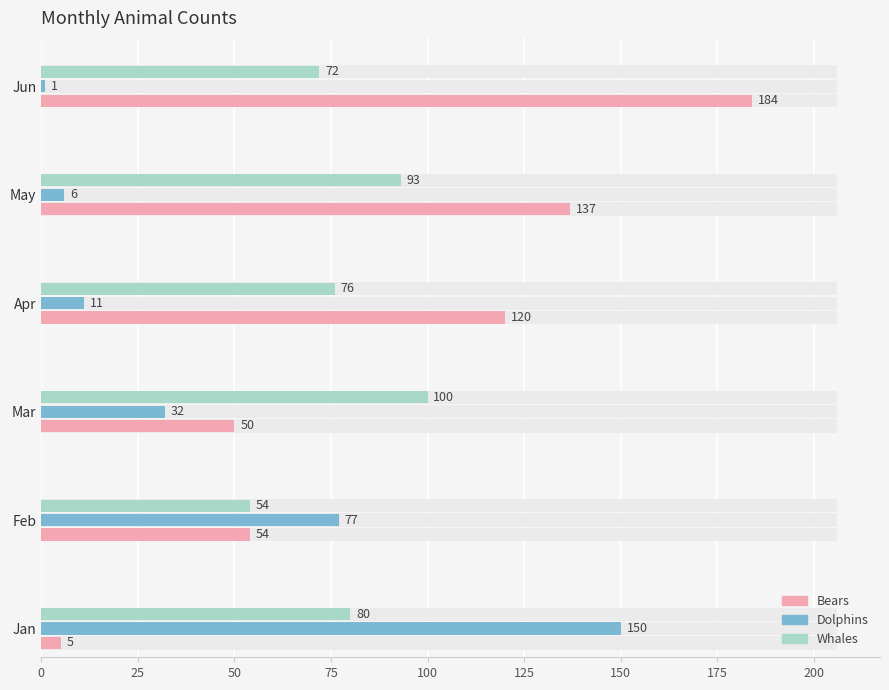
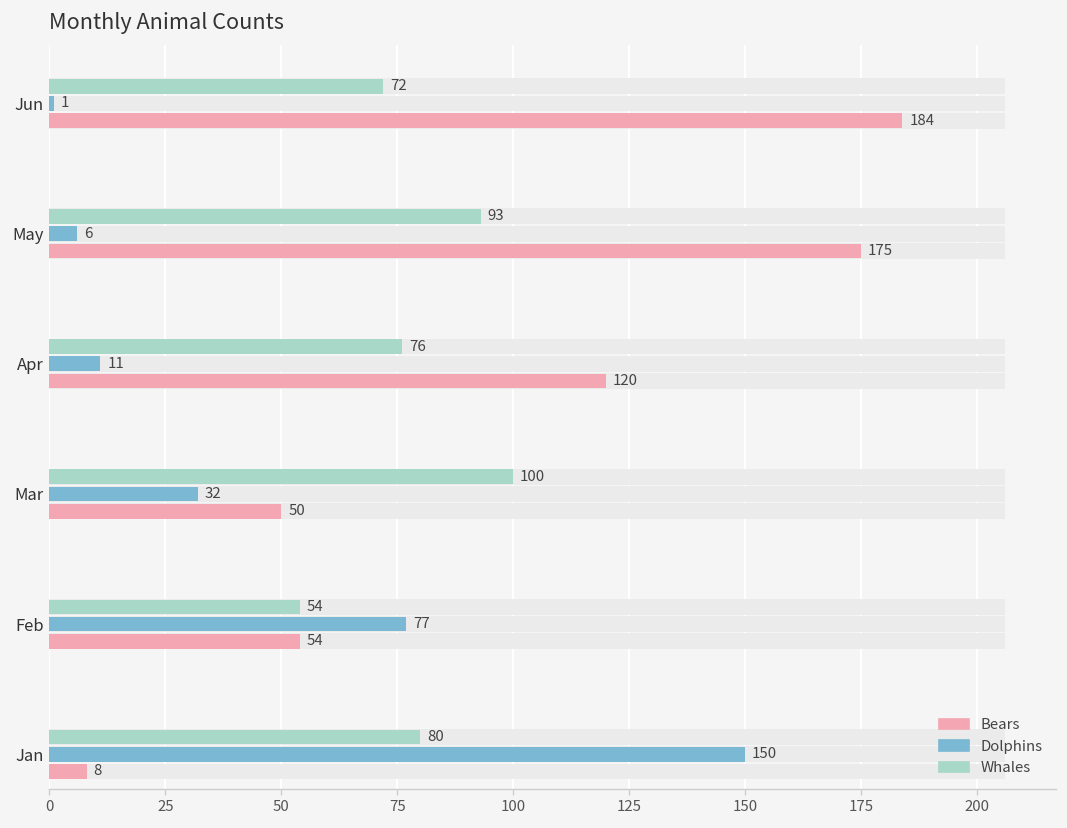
Bears, May: 137 -> 175
Bears, Jan: 5 -> 8
